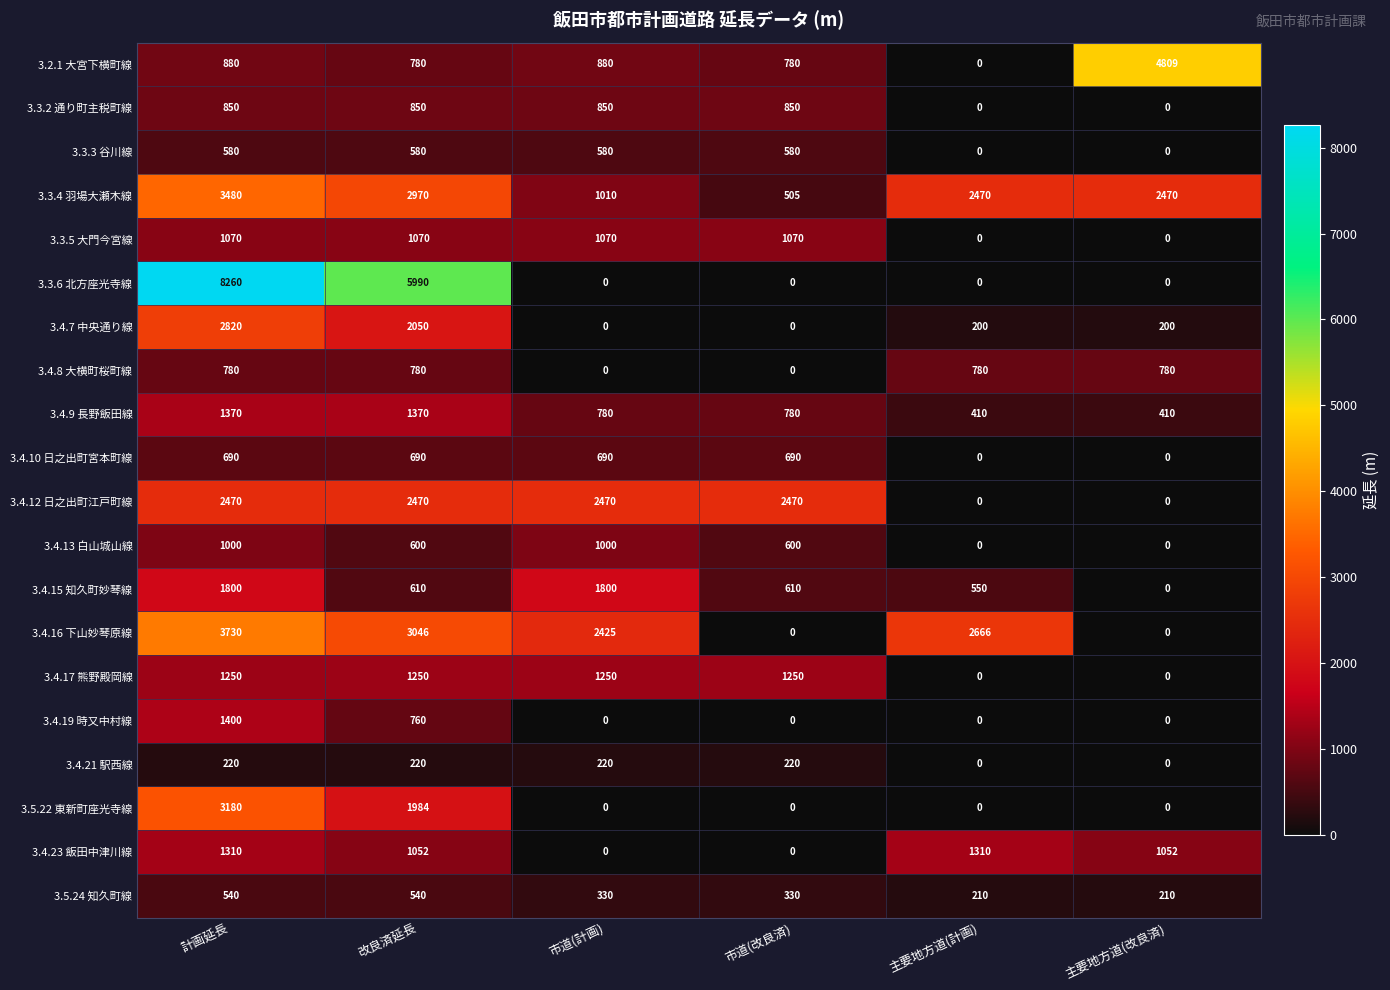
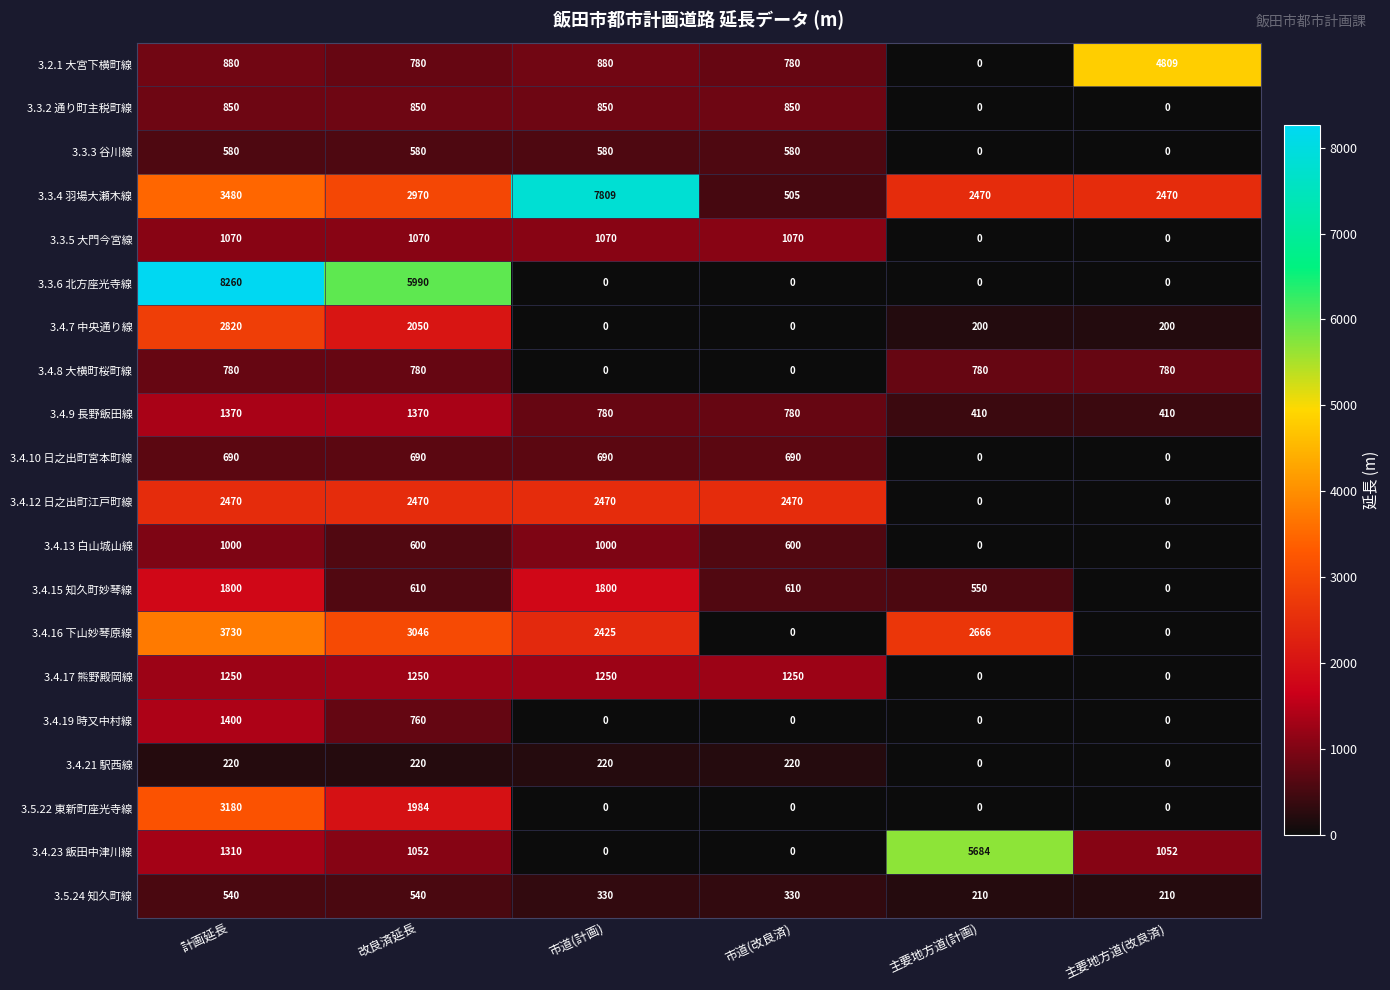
3.3.4 羽場大瀬木線, 市道(計画): 1010 -> 7809
3.4.23 飯田中津川線, 主要地方道(計画): 1310 -> 5684
